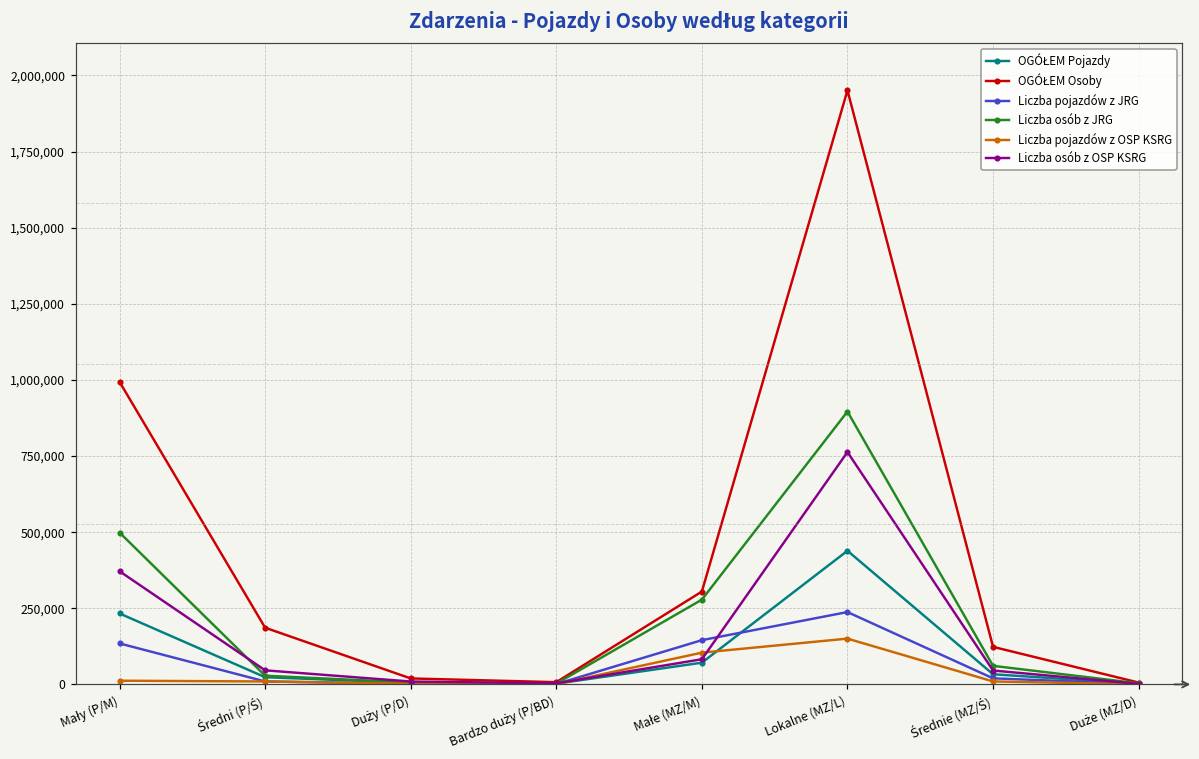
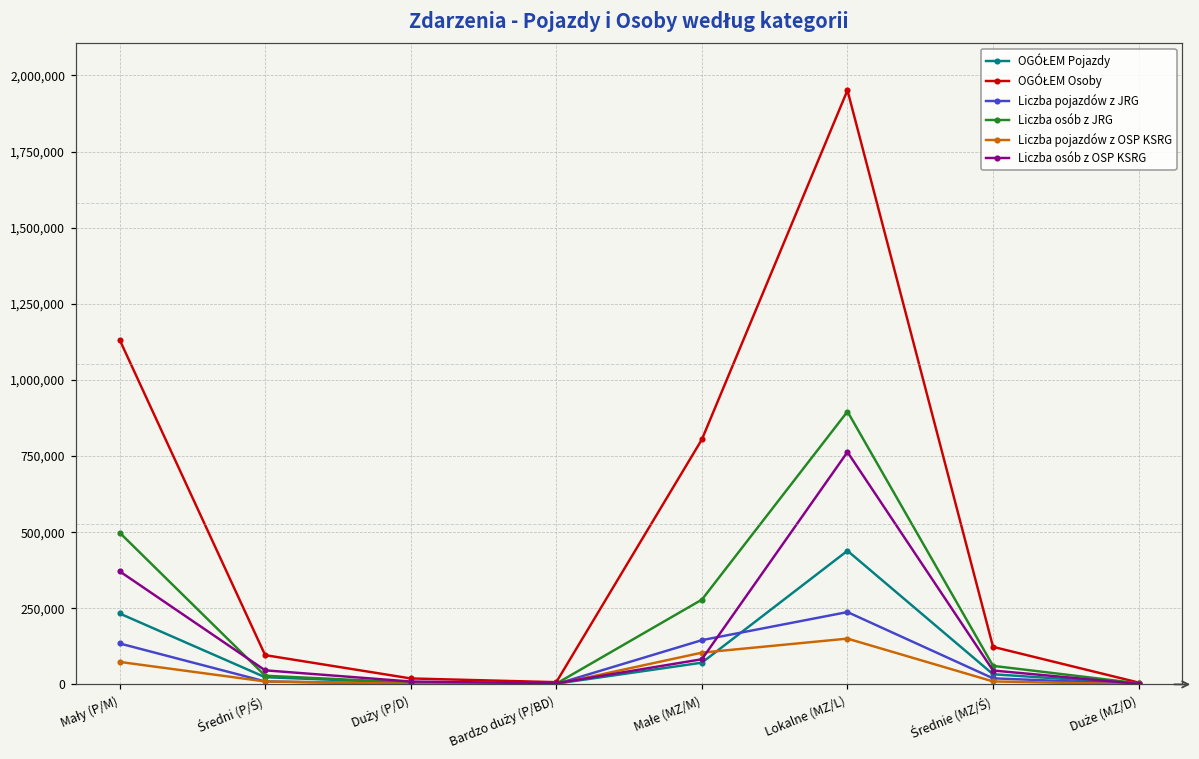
OGÓŁEM Osoby, Mały (P/M): 990,000 -> 1,130,000
Liczba pojazdów z OSP KSRG, Mały (P/M): 10,000 -> 70,000
OGÓŁEM Osoby, Średni (P/Ś): 190,000 -> 100,000
OGÓŁEM Osoby, Małe (MZ/M): 300,000 -> 800,000
